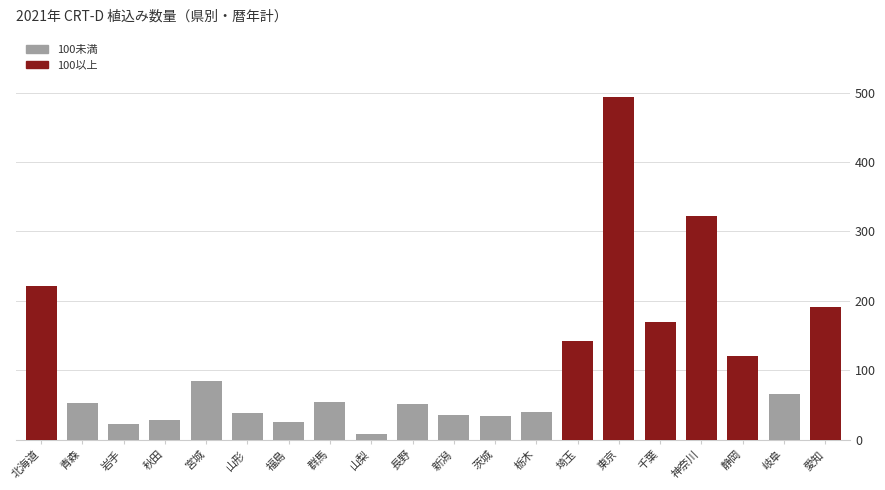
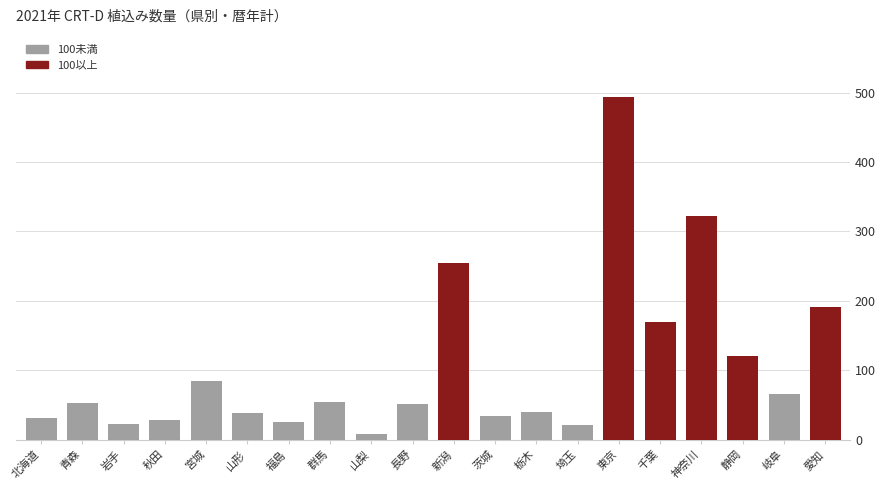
北海道: 220 -> 30
新潟: 40 -> 260
埼玉: 140 -> 20
